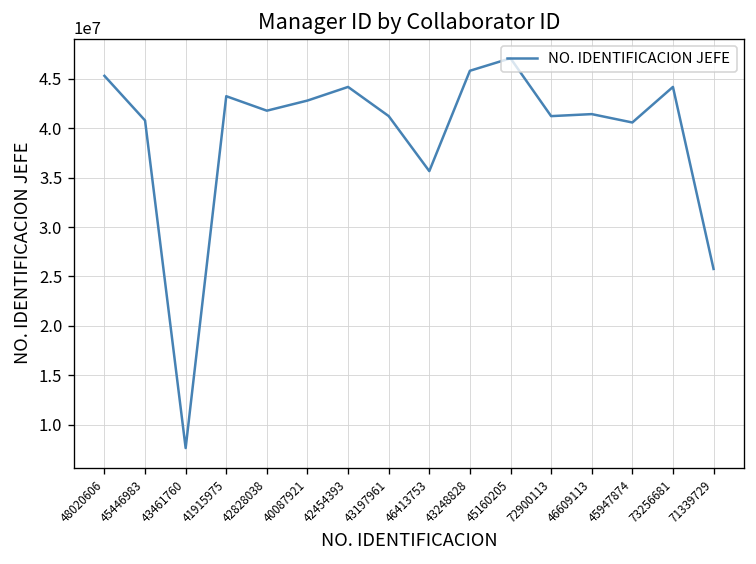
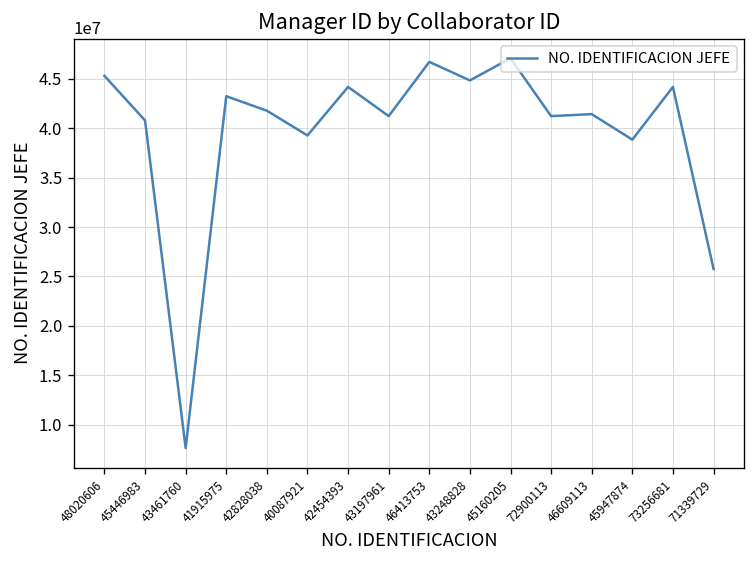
40087921: 43000000 -> 39000000
46413753: 36000000 -> 47000000
43248828: 46000000 -> 45000000
45947874: 41000000 -> 39000000
